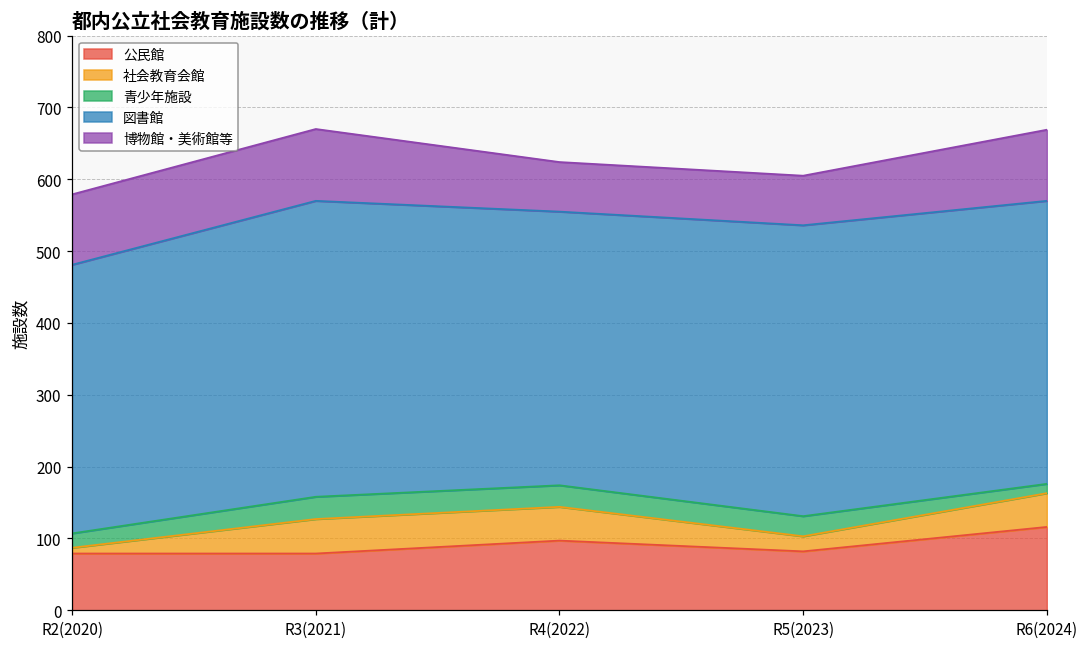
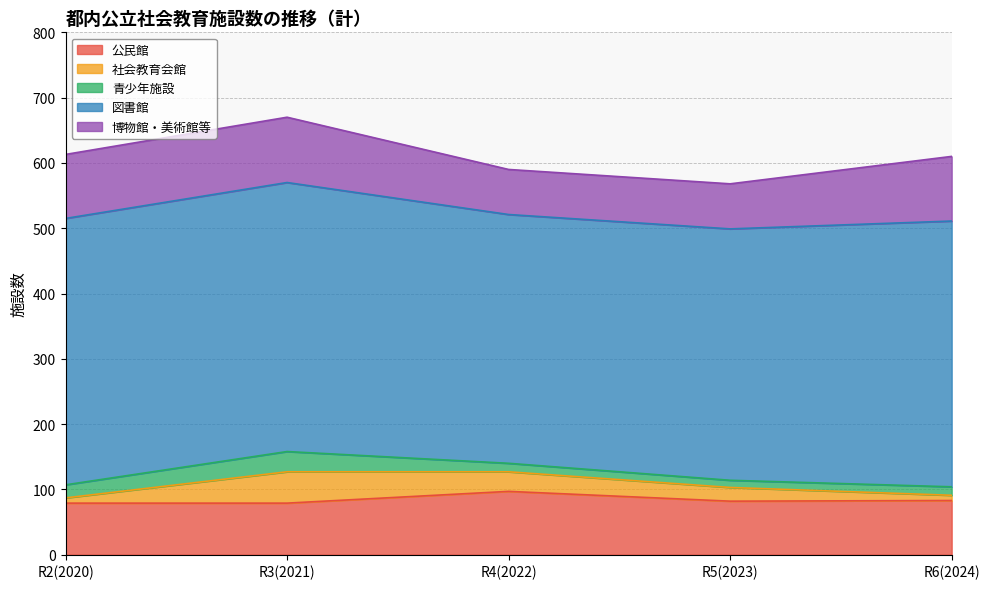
図書館, R2(2020): 370 -> 410
社会教育会館, R4(2022): 50 -> 30
青少年施設, R4(2022): 30 -> 10
青少年施設, R5(2023): 30 -> 10
図書館, R5(2023): 410 -> 390
公民館, R6(2024): 120 -> 80
社会教育会館, R6(2024): 50 -> 10
図書館, R6(2024): 390 -> 410
